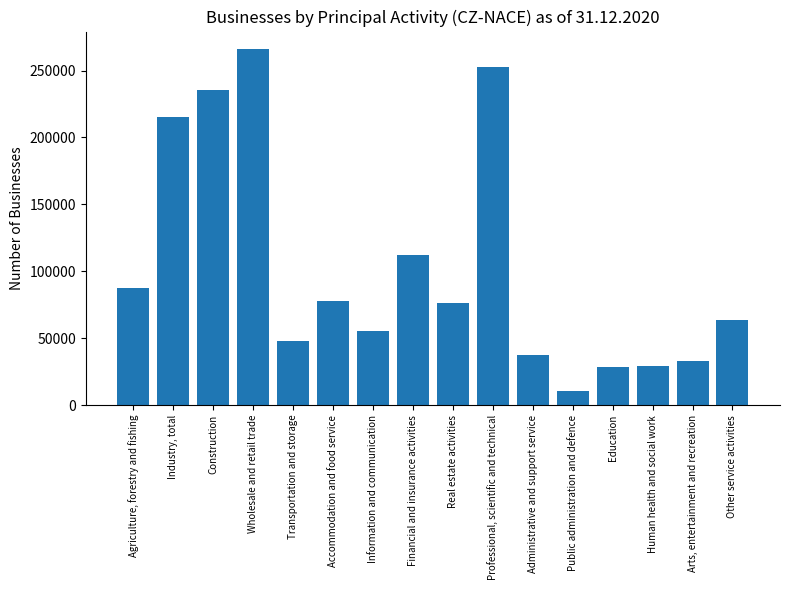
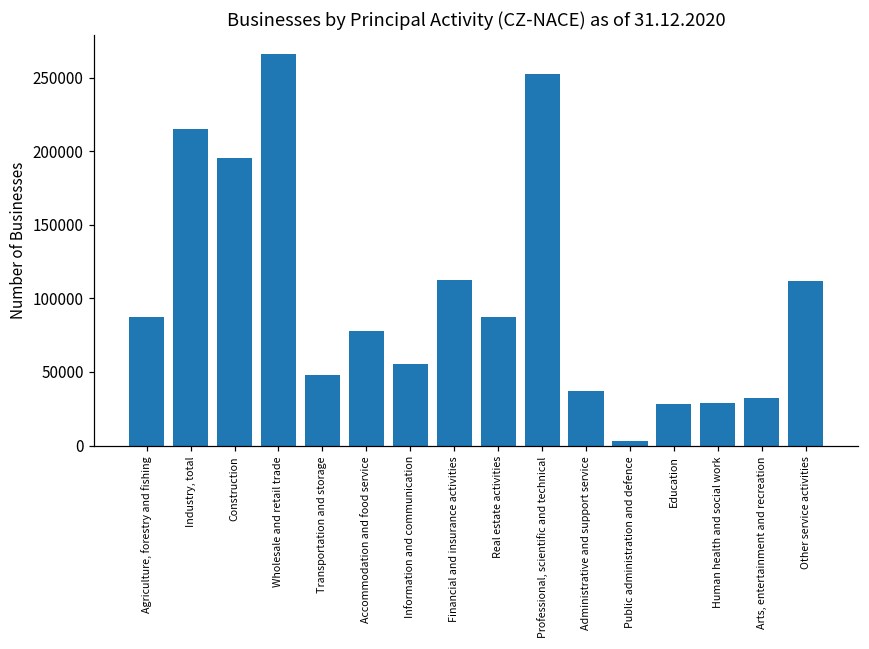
Construction: 235000 -> 195000
Real estate activities: 76000 -> 88000
Public administration and defence: 11000 -> 3000
Other service activities: 64000 -> 112000
